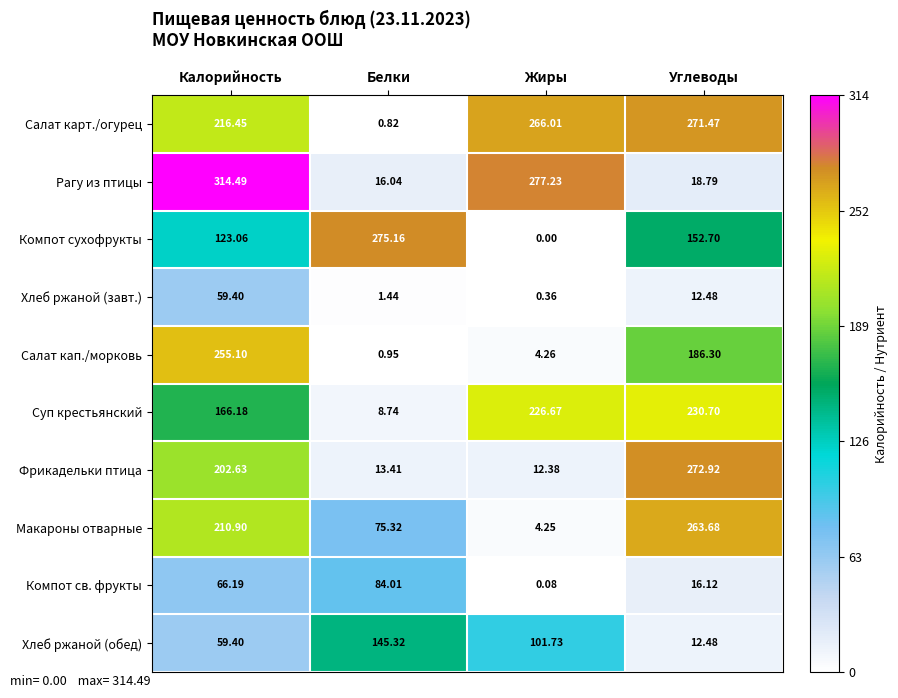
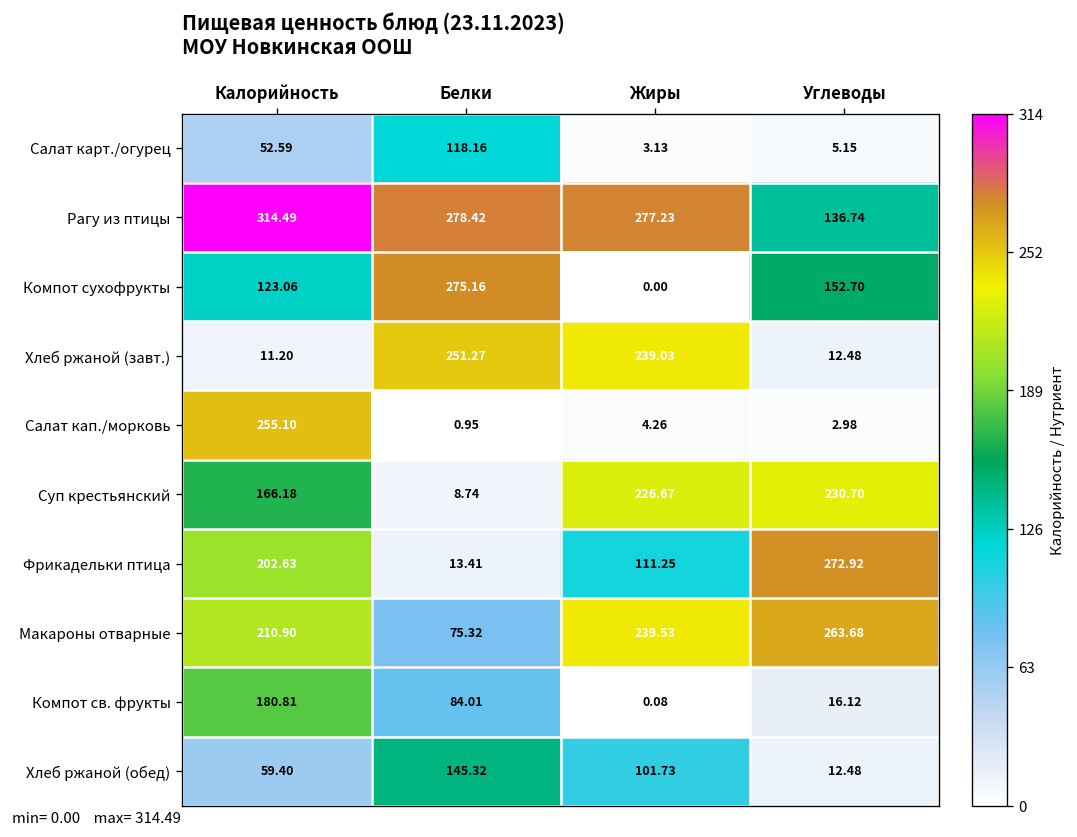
Салат карт./огурец, Калорийность: 216.45 -> 52.59
Салат карт./огурец, Белки: 0.82 -> 118.16
Салат карт./огурец, Жиры: 266.01 -> 3.13
Салат карт./огурец, Углеводы: 271.47 -> 5.15
Рагу из птицы, Белки: 16.04 -> 278.42
Рагу из птицы, Углеводы: 18.79 -> 136.74
Хлеб ржаной (завт.), Калорийность: 59.40 -> 11.20
Хлеб ржаной (завт.), Белки: 1.44 -> 251.27
Хлеб ржаной (завт.), Жиры: 0.36 -> 239.03
Салат кап./морковь, Углеводы: 186.30 -> 2.98
Фрикадельки птица, Жиры: 12.38 -> 111.25
Макароны отварные, Жиры: 4.25 -> 239.53
Компот св. фрукты, Калорийность: 66.19 -> 180.81
